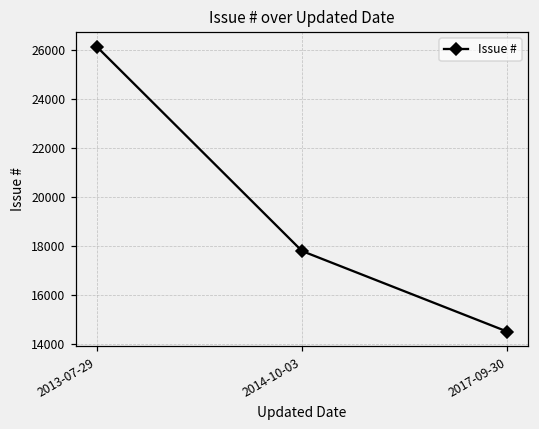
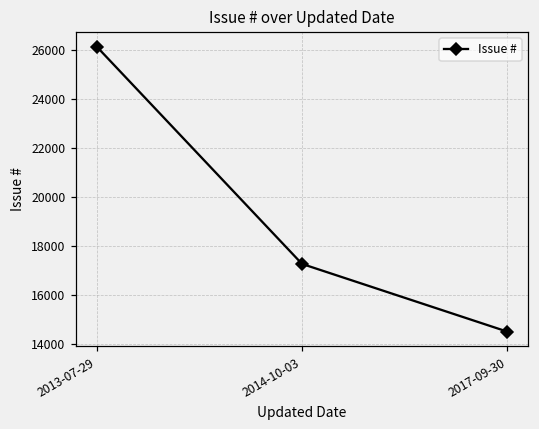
2014-10-03: 17800 -> 17300
